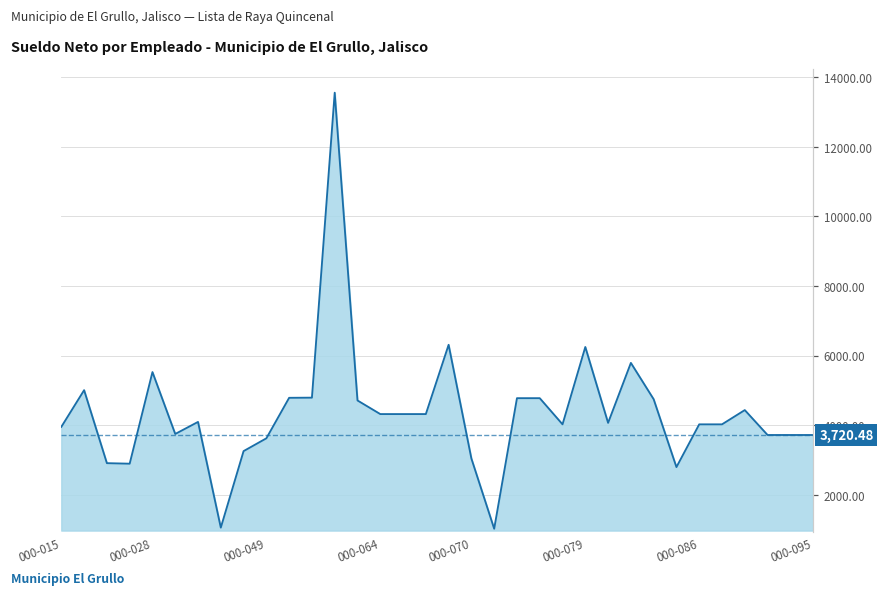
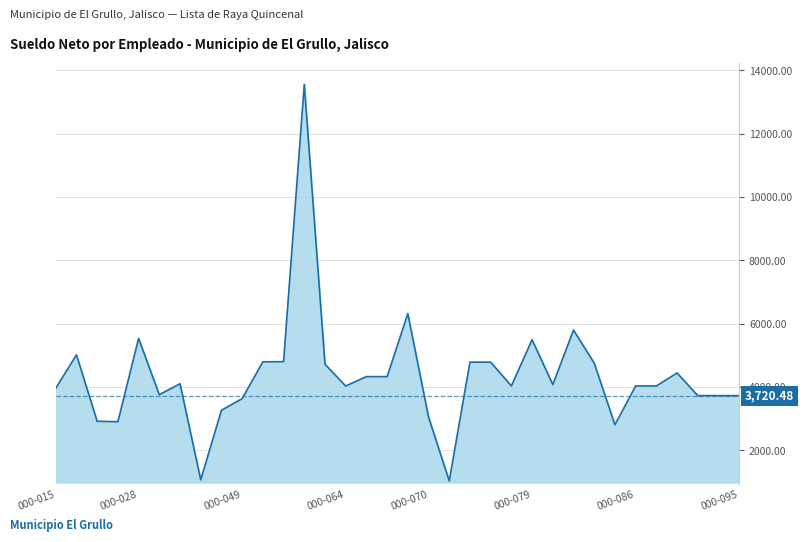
000-064: 4300 -> 4000
000-079: 6200 -> 5500
